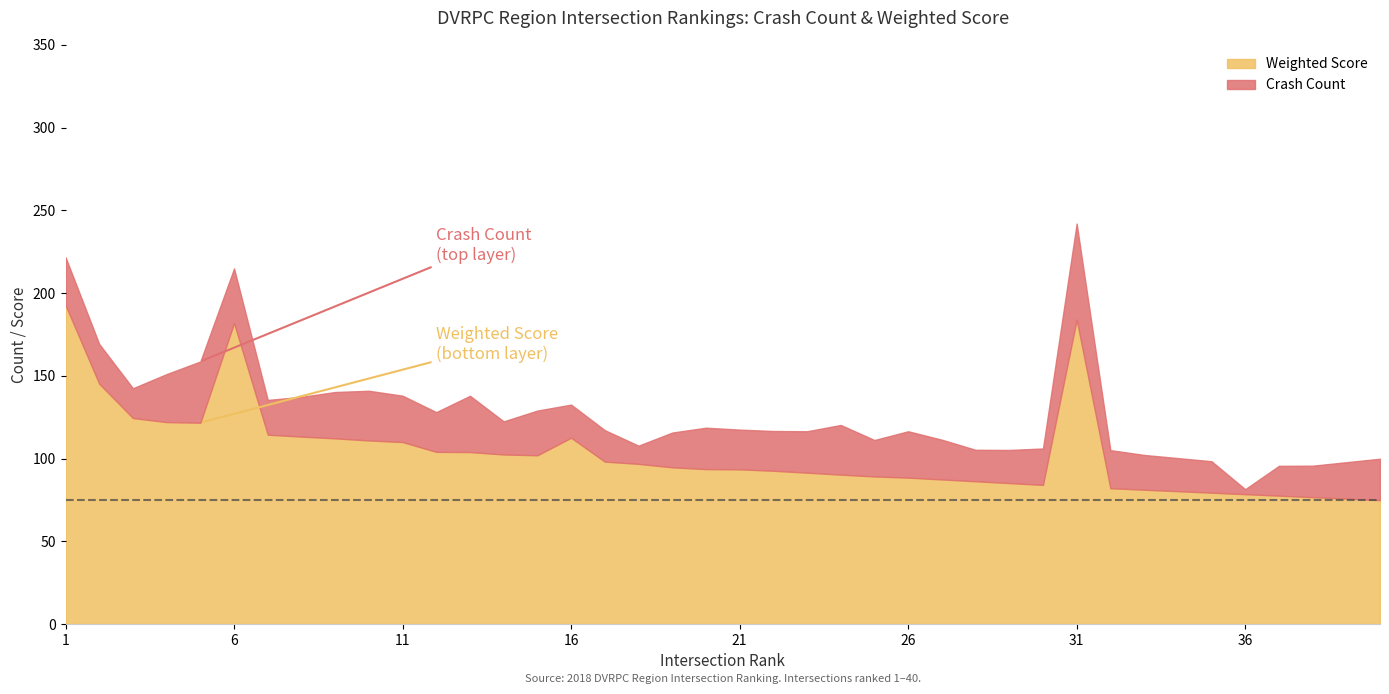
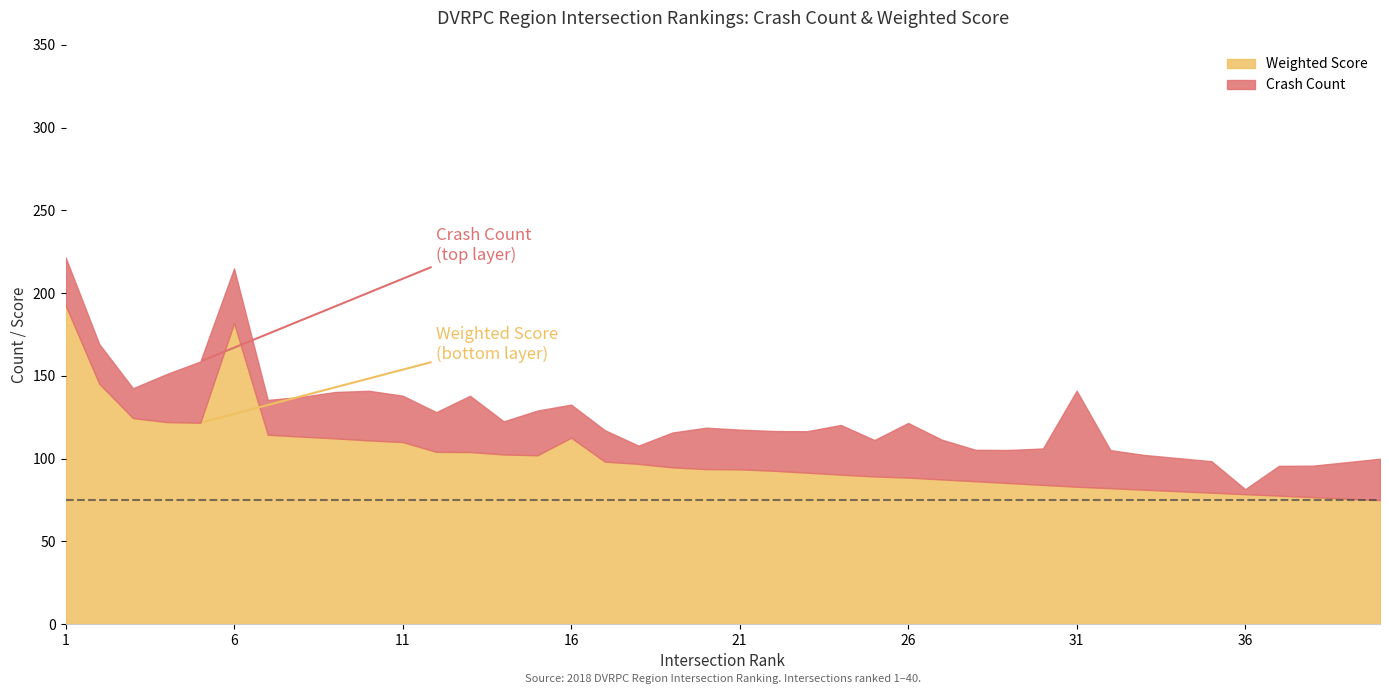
Crash Count, 26: 28 -> 33
Weighted Score, 31: 184 -> 83
